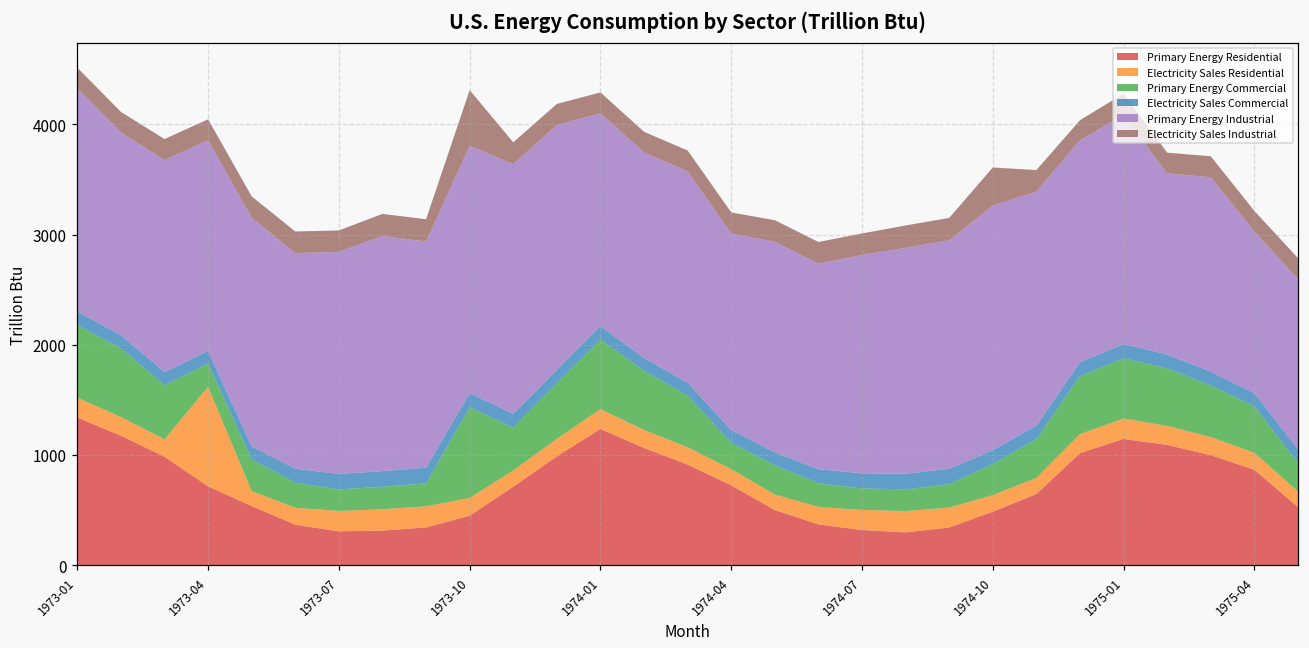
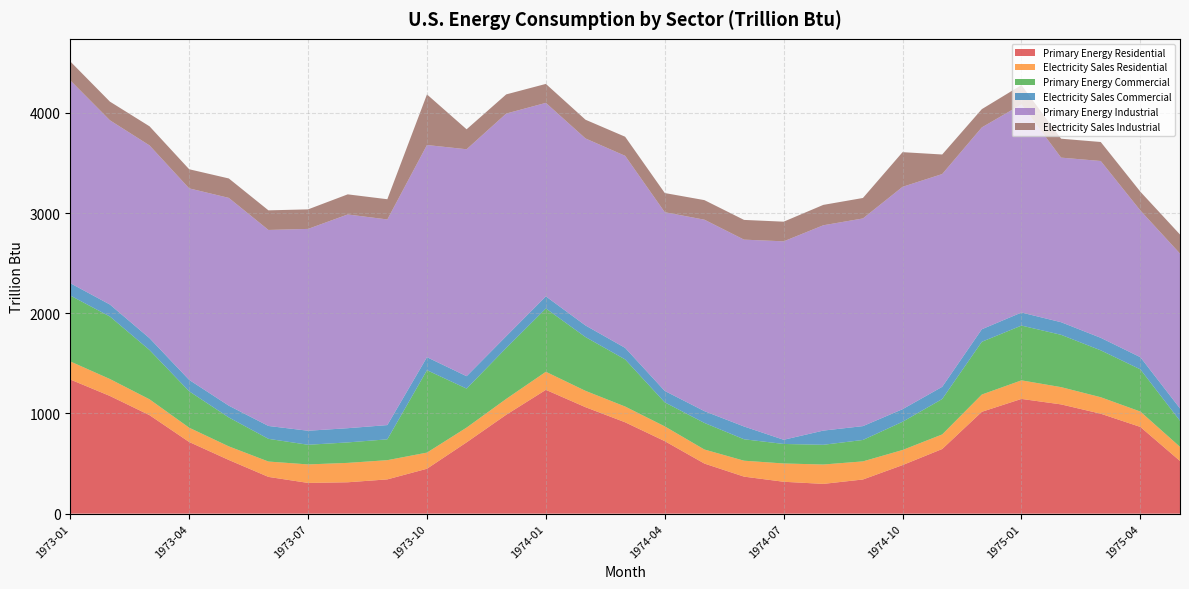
Electricity Sales Residential, 1973-04: 900 -> 140
Primary Energy Commercial, 1973-04: 210 -> 360
Primary Energy Industrial, 1973-10: 2240 -> 2120
Electricity Sales Commercial, 1974-07: 140 -> 40
